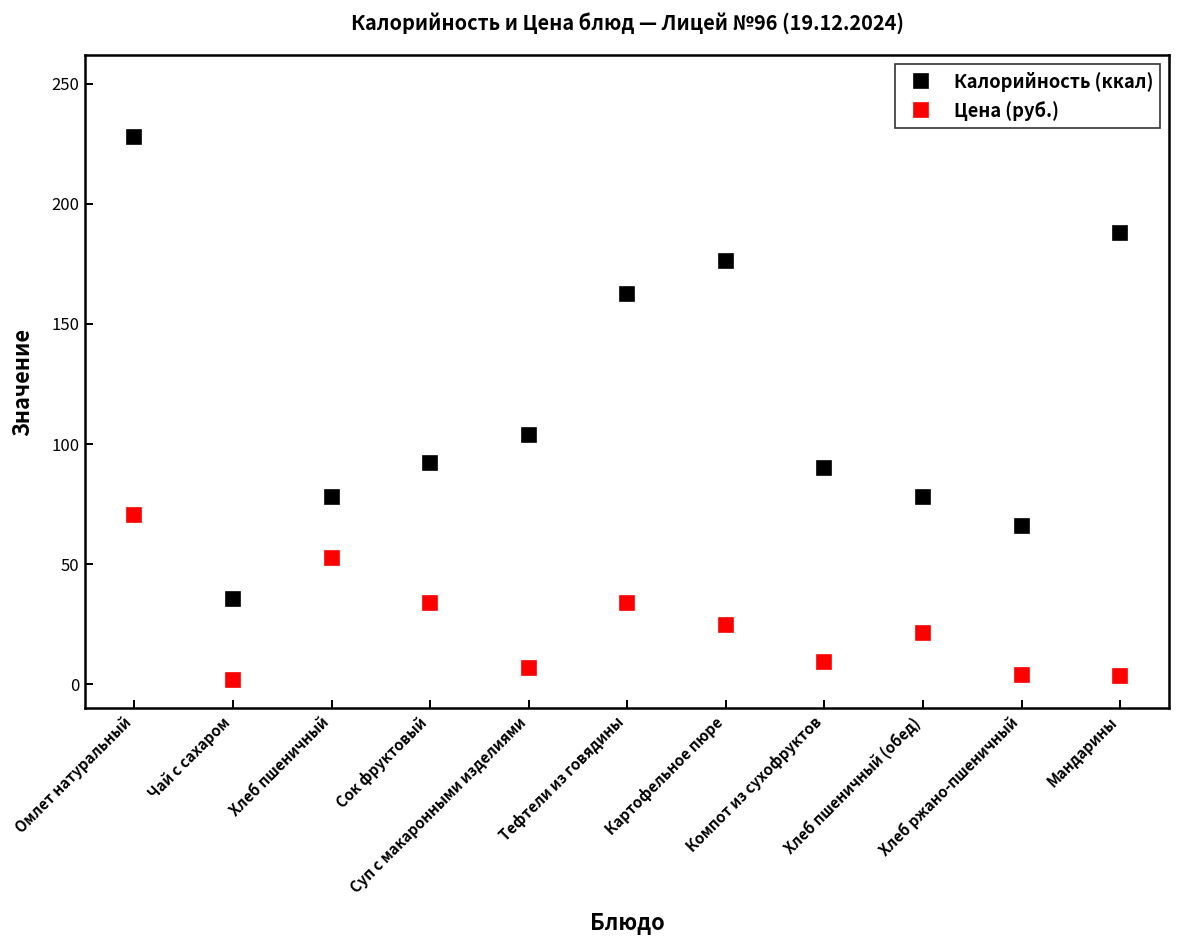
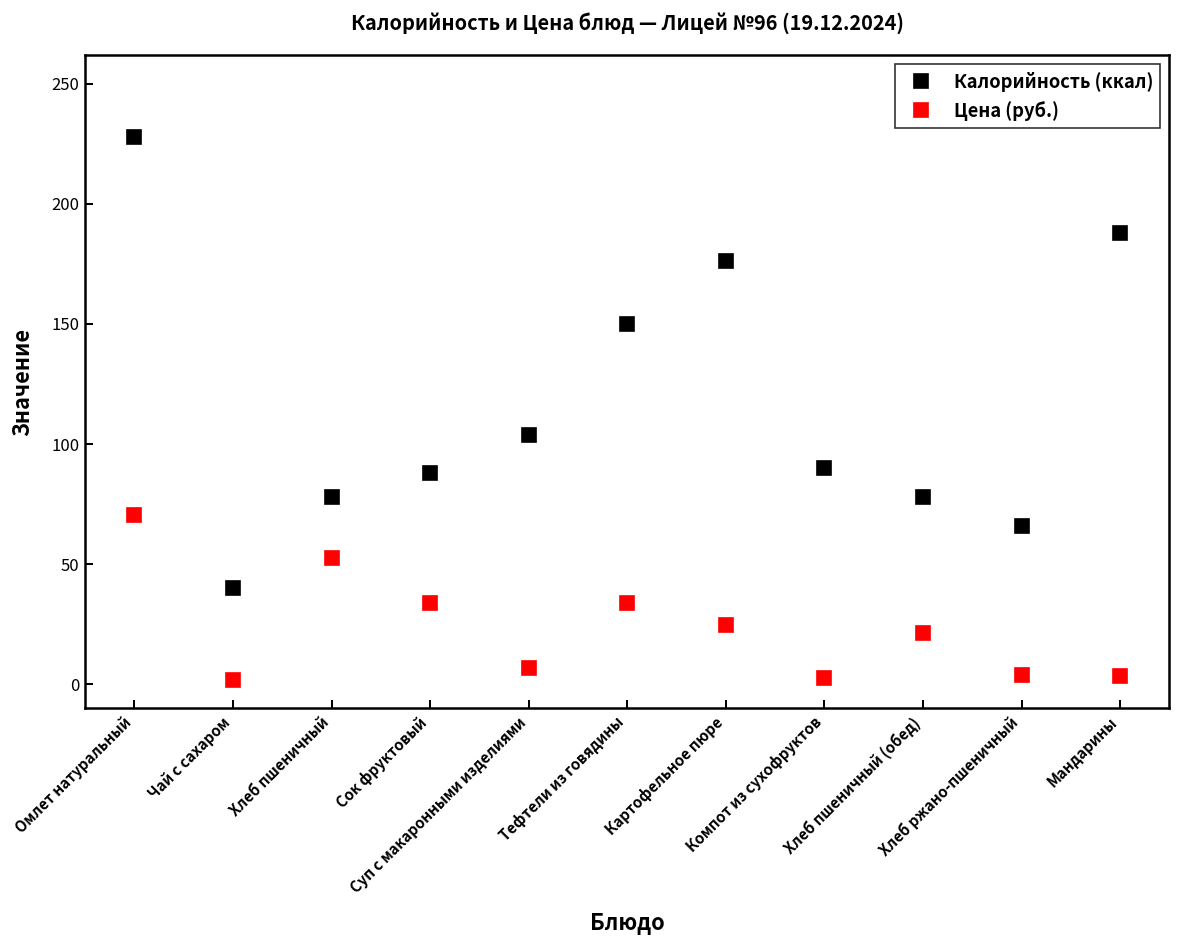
Калорийность (ккал), Чай с сахаром: 36 -> 40
Калорийность (ккал), Сок фруктовый: 92 -> 88
Калорийность (ккал), Тефтели из говядины: 162 -> 150
Цена (руб.), Компот из сухофруктов: 9 -> 3
